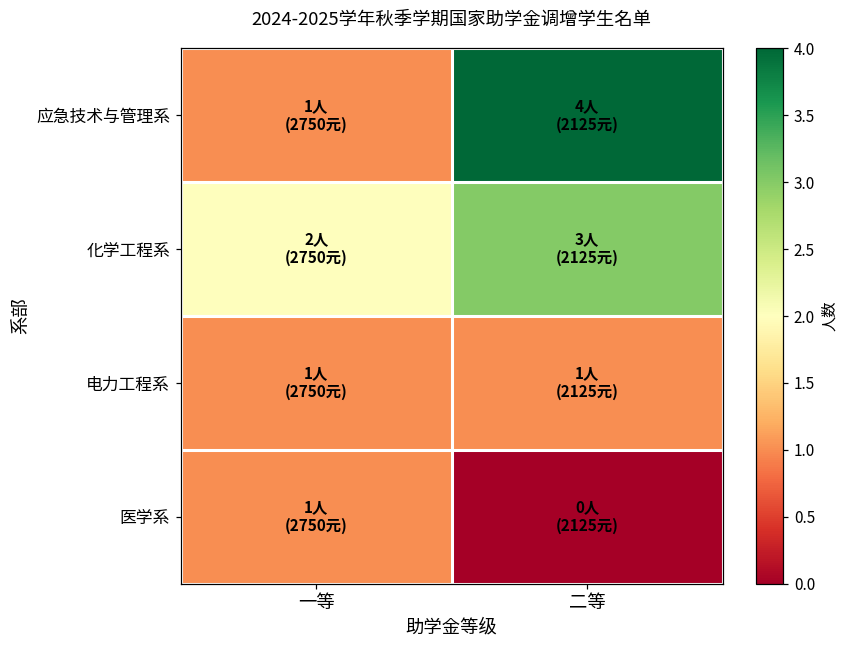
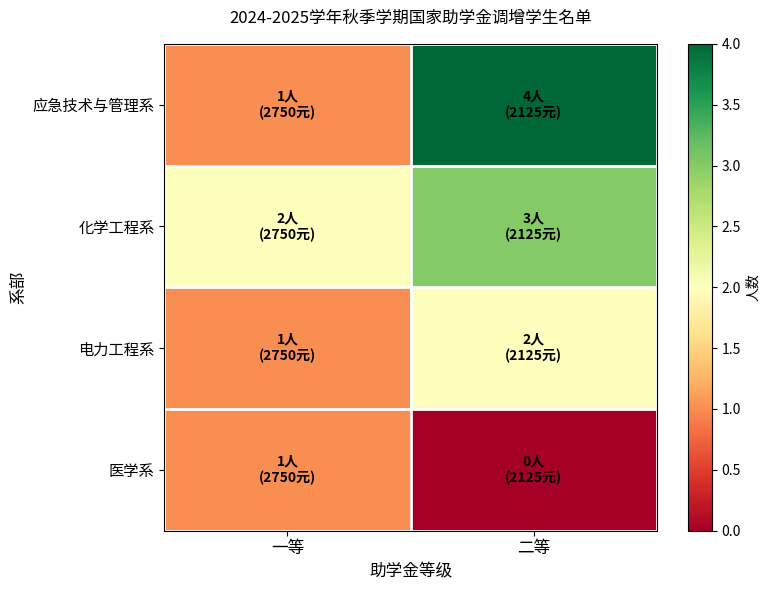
电力工程系, 二等: 1人 -> 2人
